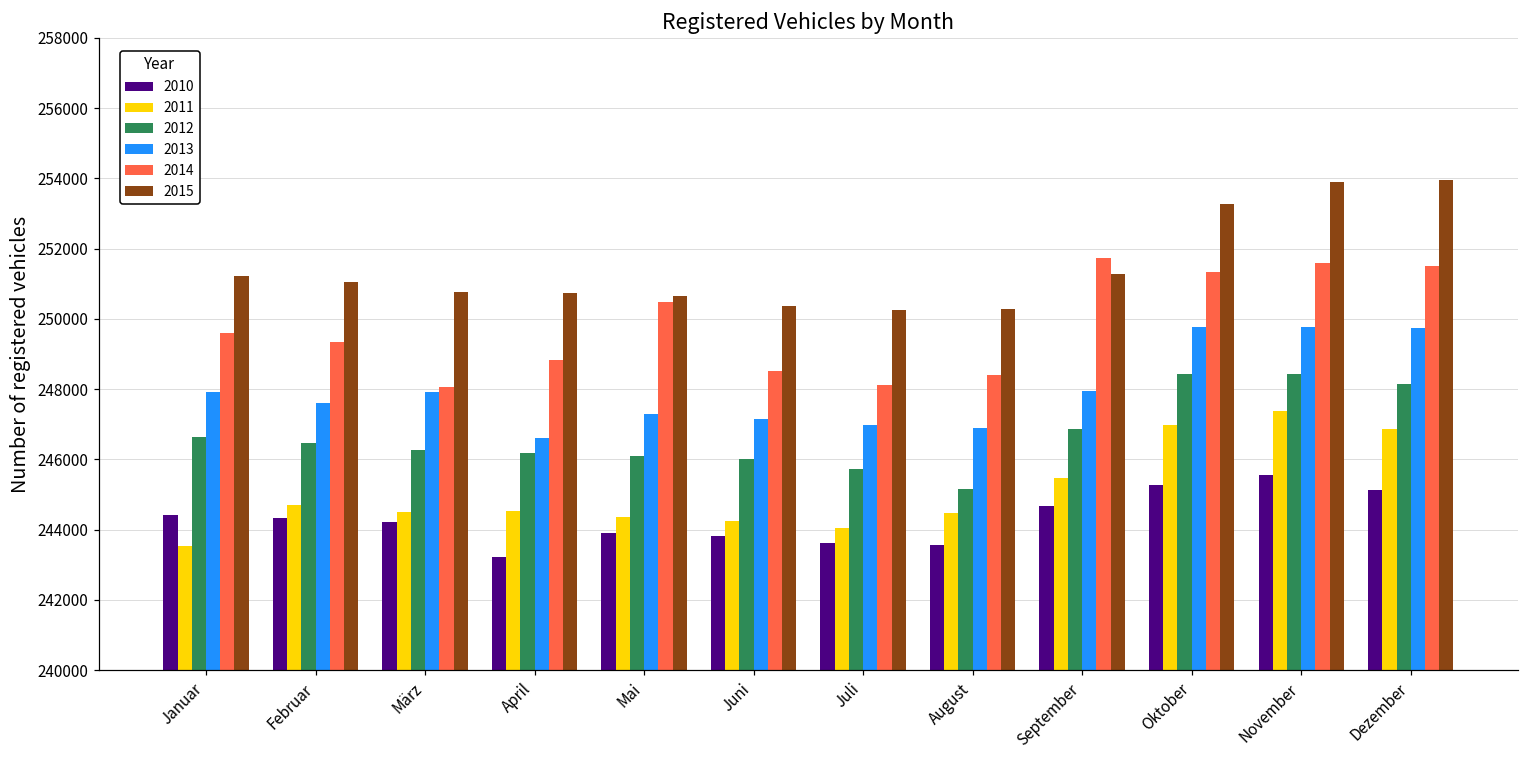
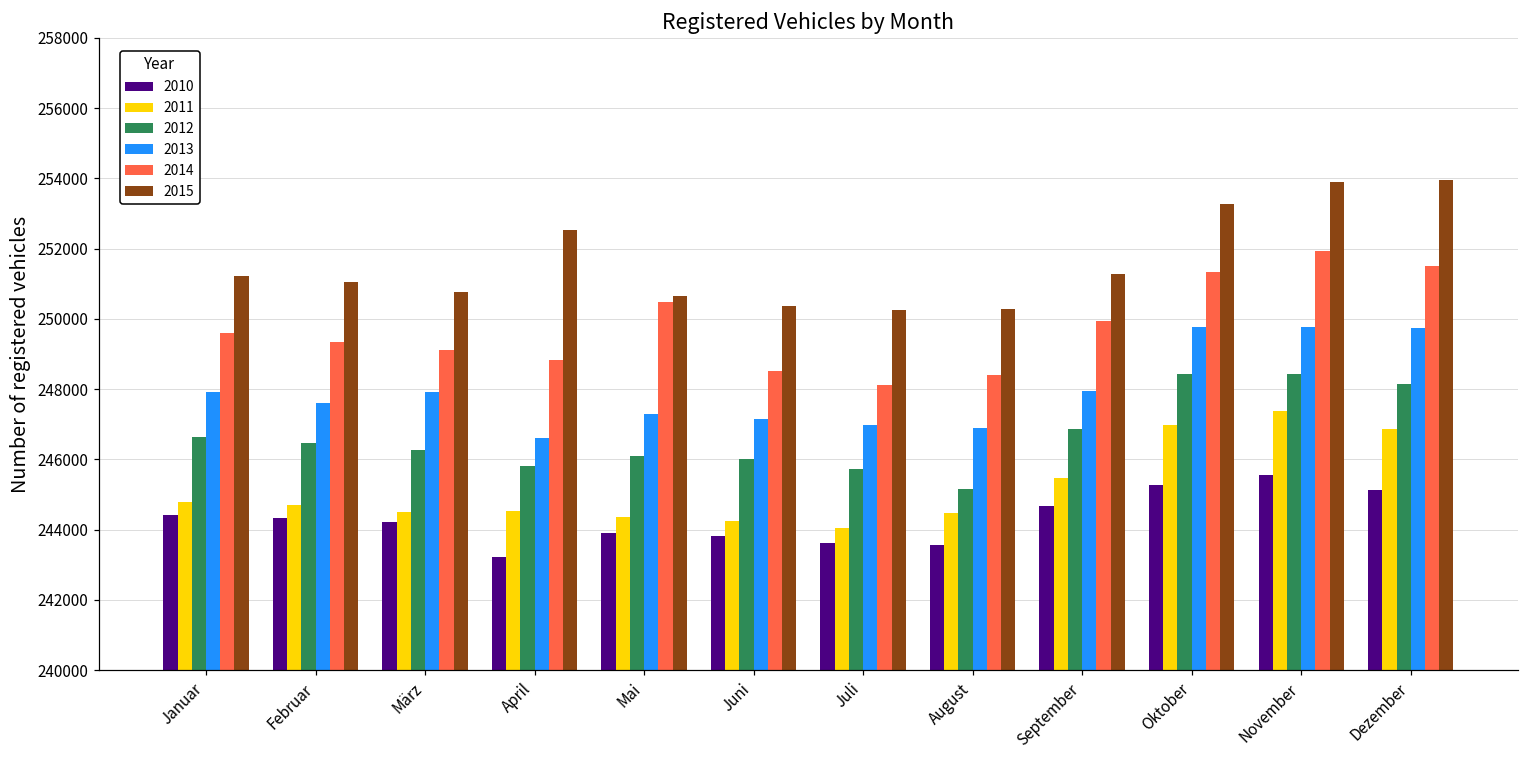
2011, Januar: 243500 -> 244800
2014, März: 248100 -> 249100
2012, April: 246200 -> 245800
2015, April: 250700 -> 252500
2014, September: 251700 -> 249900
2014, November: 251600 -> 251900
